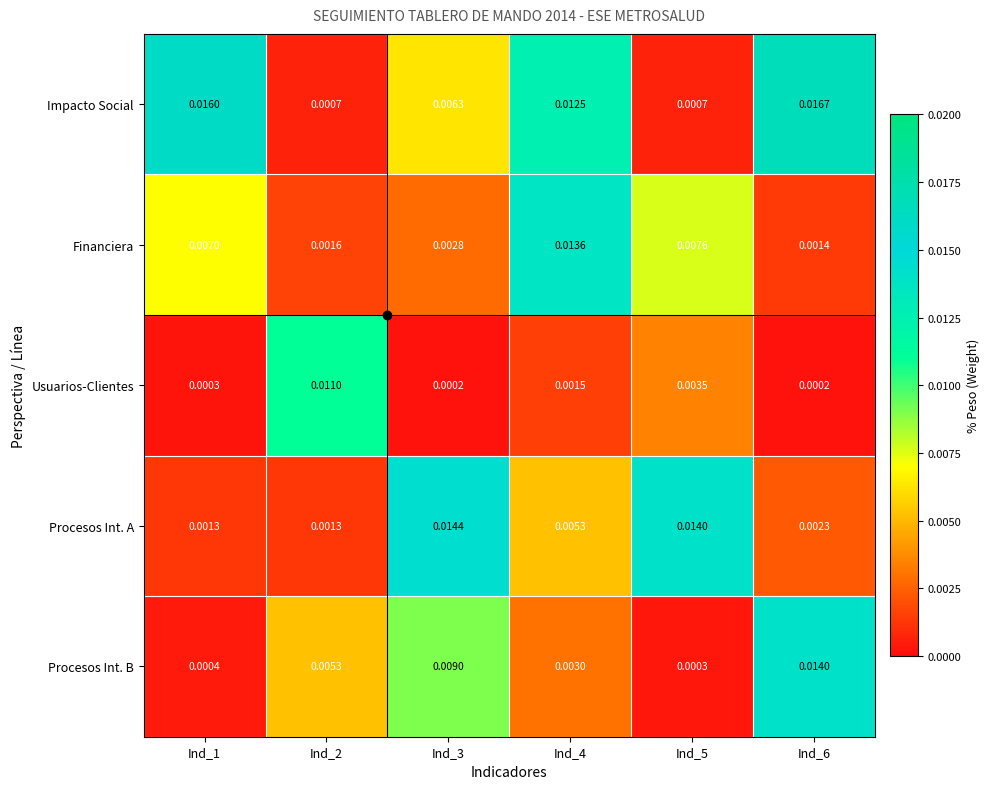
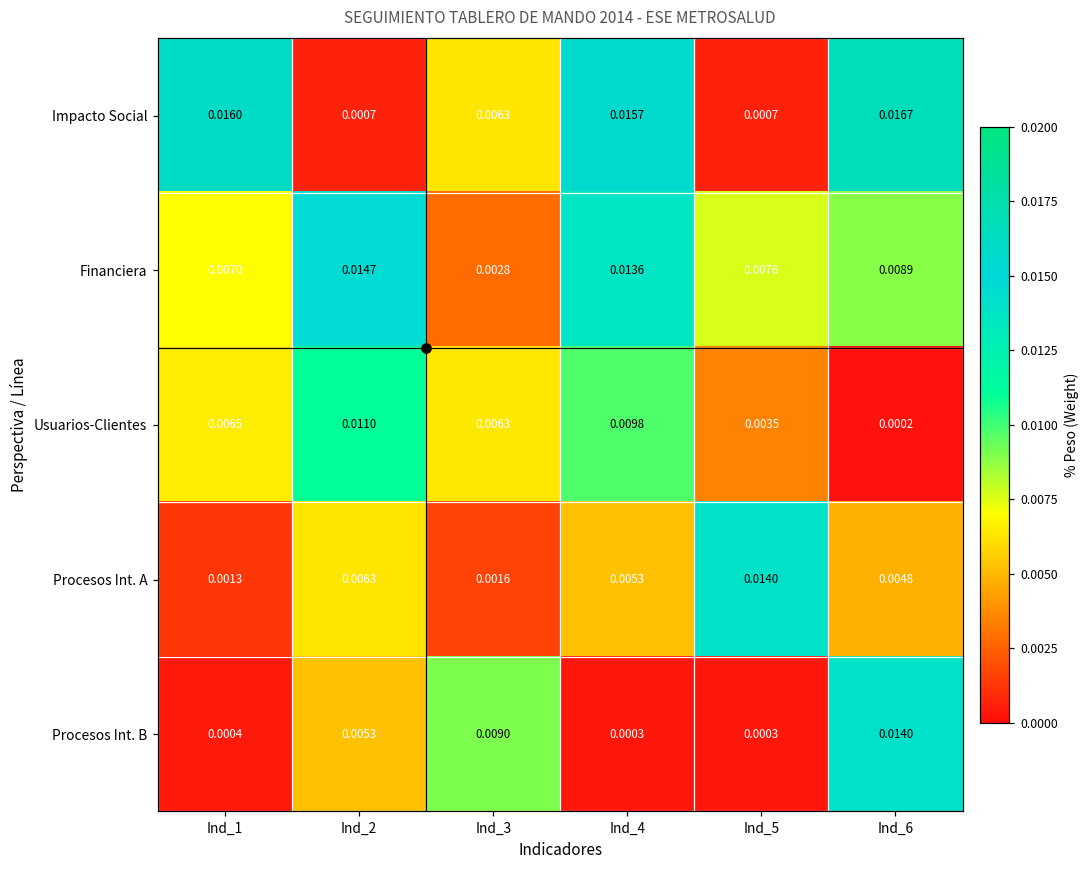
Impacto Social, Ind_4: 0.0125 -> 0.0157
Financiera, Ind_2: 0.0016 -> 0.0147
Financiera, Ind_6: 0.0014 -> 0.0089
Usuarios-Clientes, Ind_1: 0.0003 -> 0.0065
Usuarios-Clientes, Ind_3: 0.0002 -> 0.0063
Usuarios-Clientes, Ind_4: 0.0015 -> 0.0098
Procesos Int. A, Ind_2: 0.0013 -> 0.0063
Procesos Int. A, Ind_3: 0.0144 -> 0.0016
Procesos Int. A, Ind_6: 0.0023 -> 0.0048
Procesos Int. B, Ind_4: 0.0030 -> 0.0003
